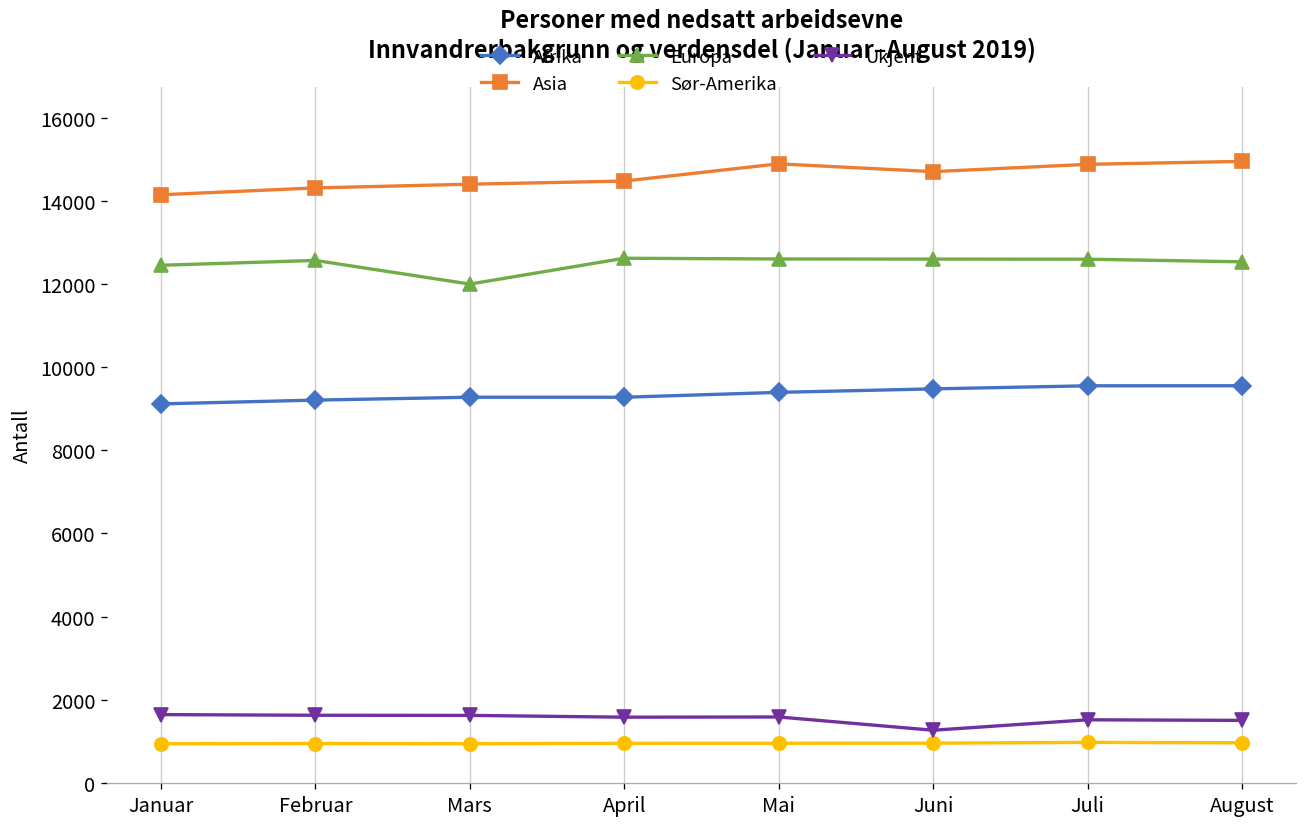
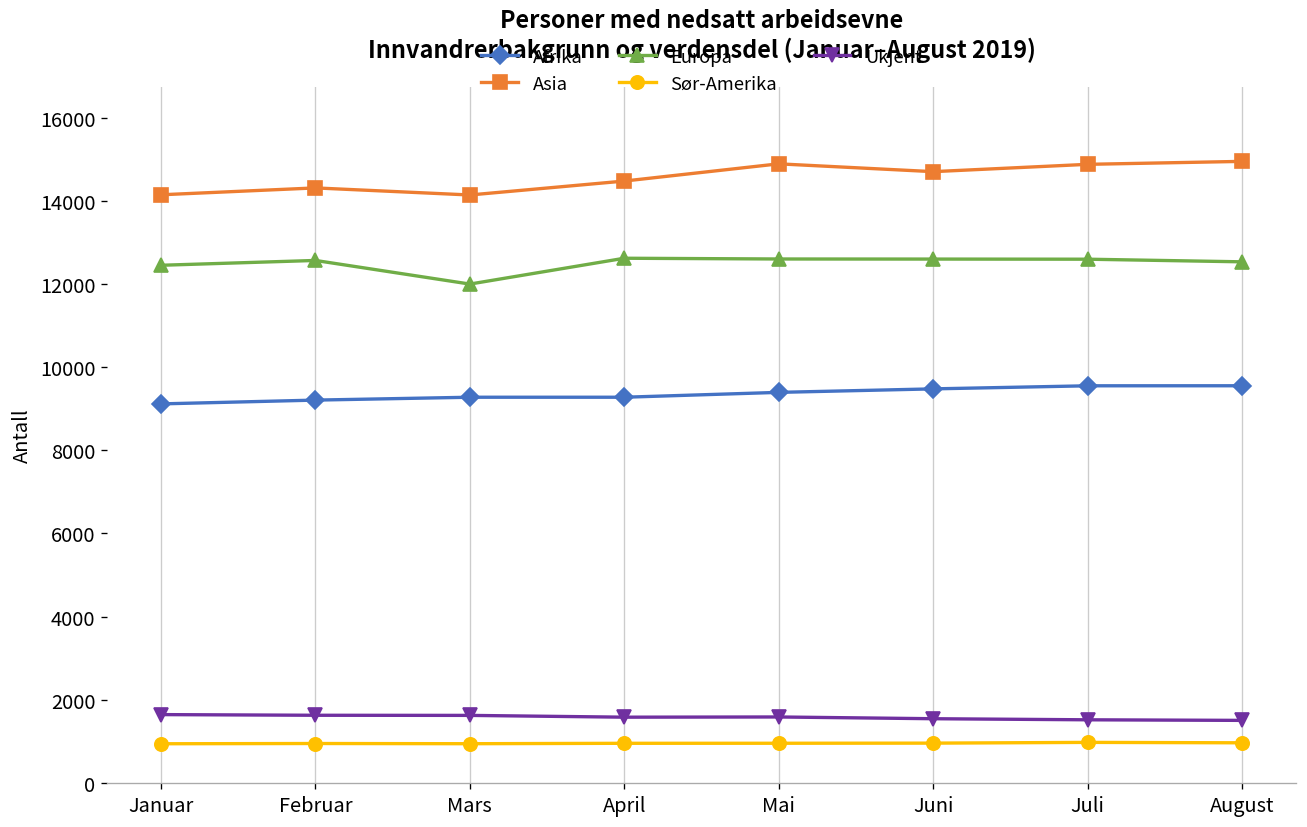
Asia, Mars: 14400 -> 14100
Ukjent, Juni: 1300 -> 1500
